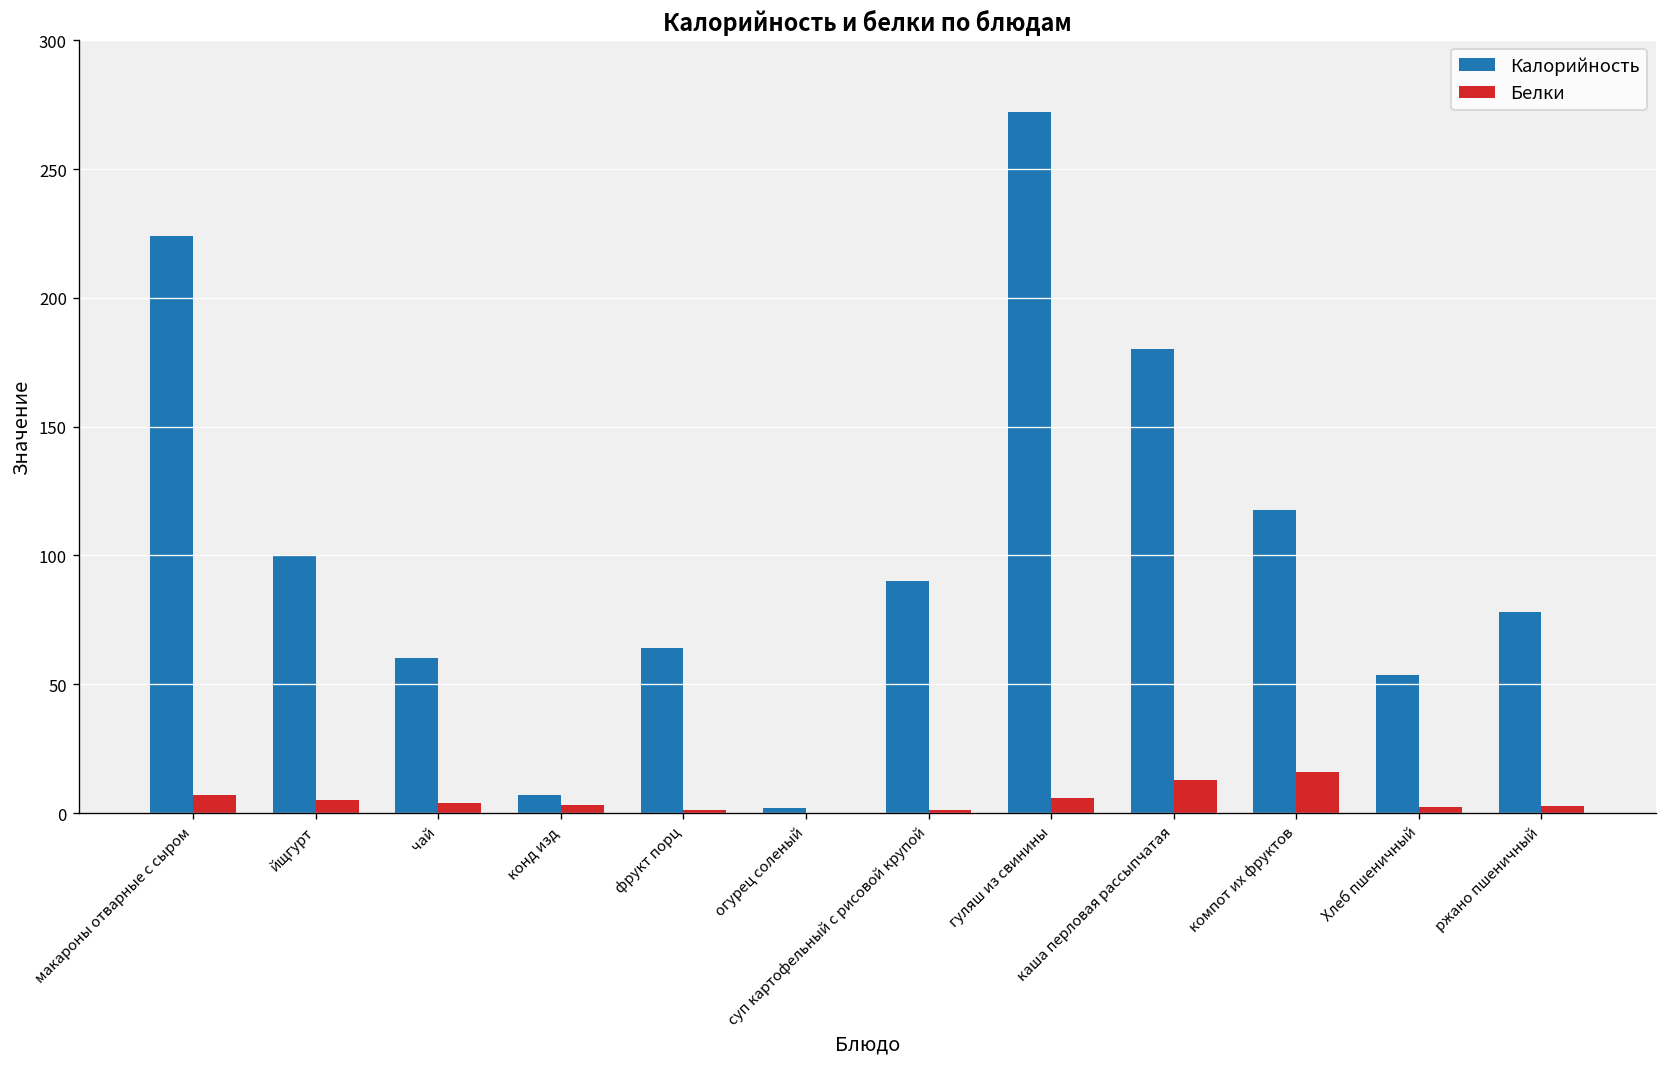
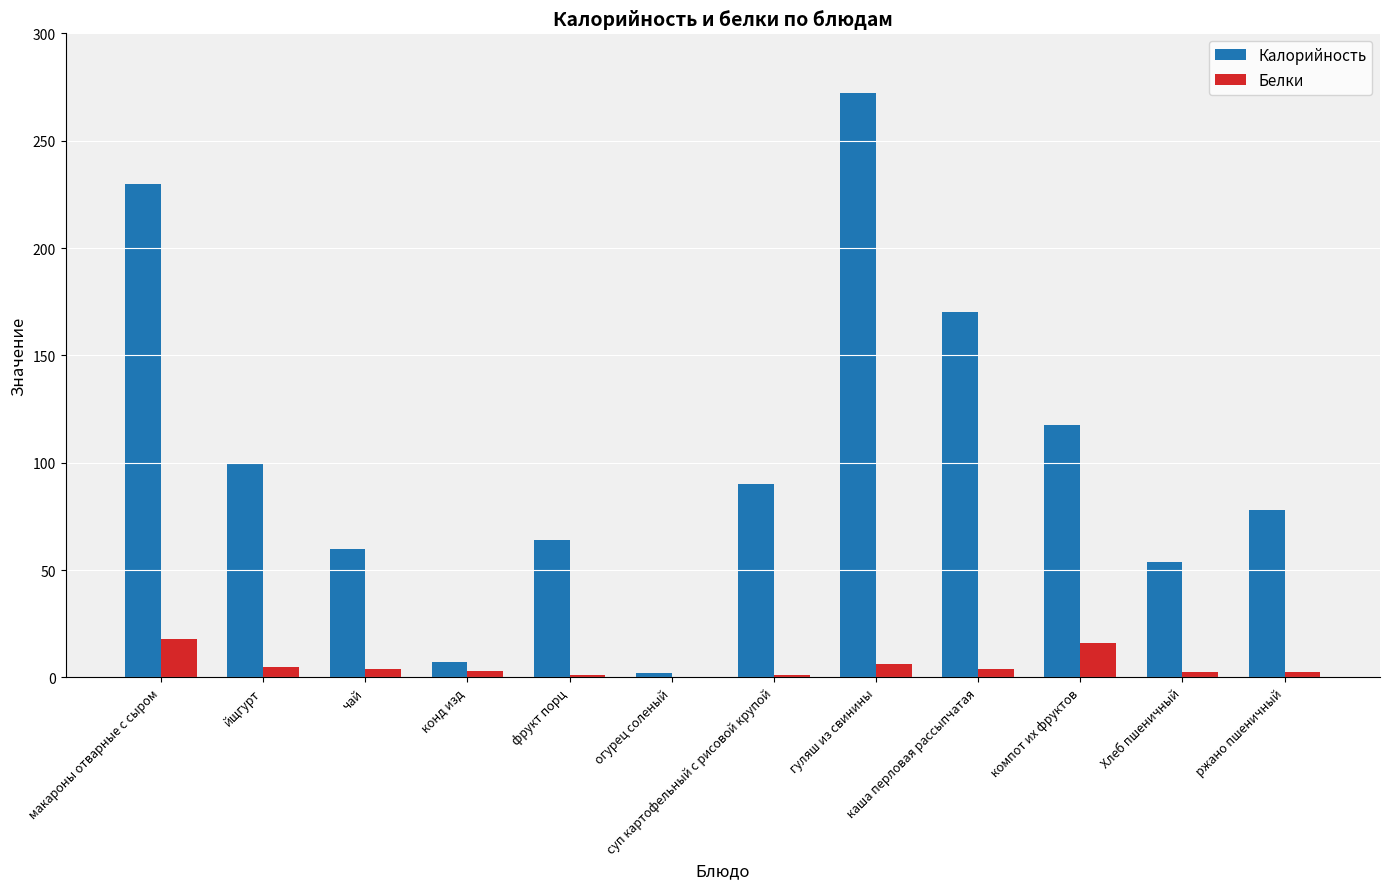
Калорийность, макароны отварные с сыром: 224 -> 230
Белки, макароны отварные с сыром: 7 -> 18
Калорийность, каша перловая рассыпчатая: 180 -> 170
Белки, каша перловая рассыпчатая: 13 -> 4
